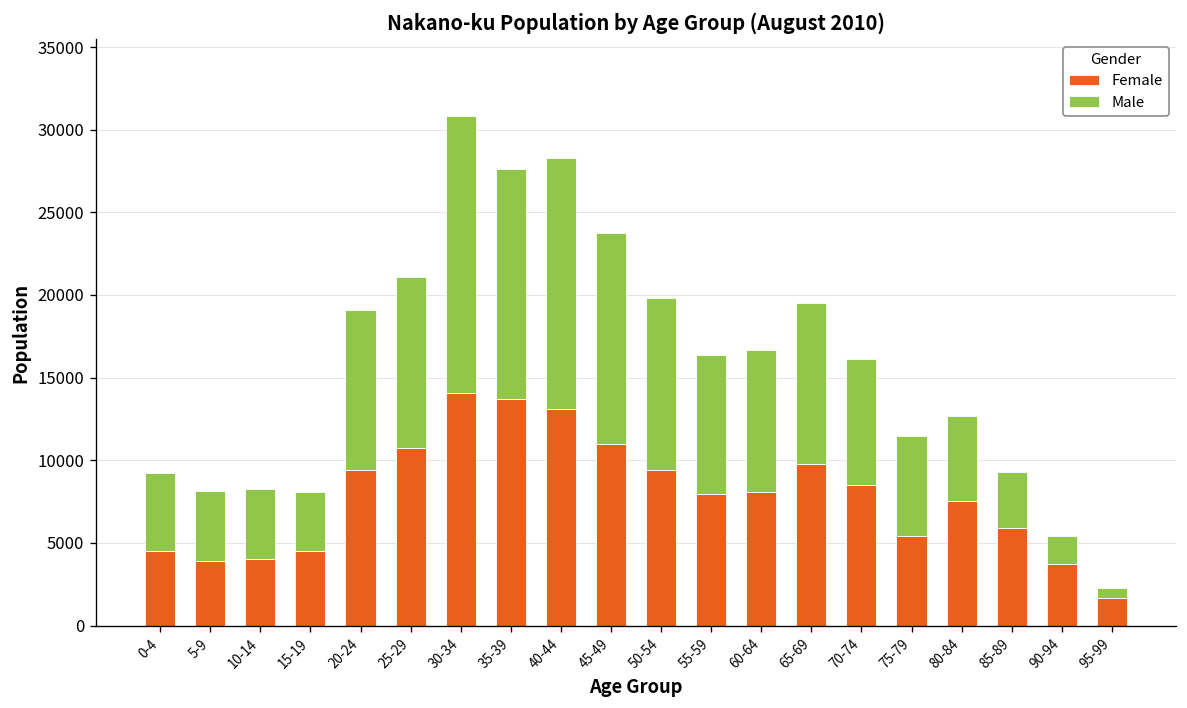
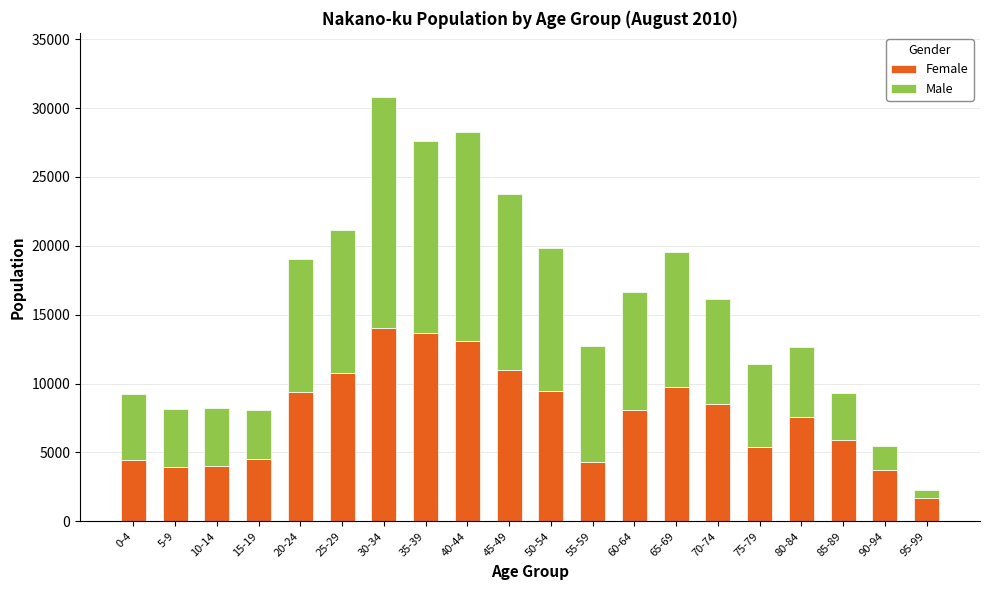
Female, 55-59: 8000 -> 4300
